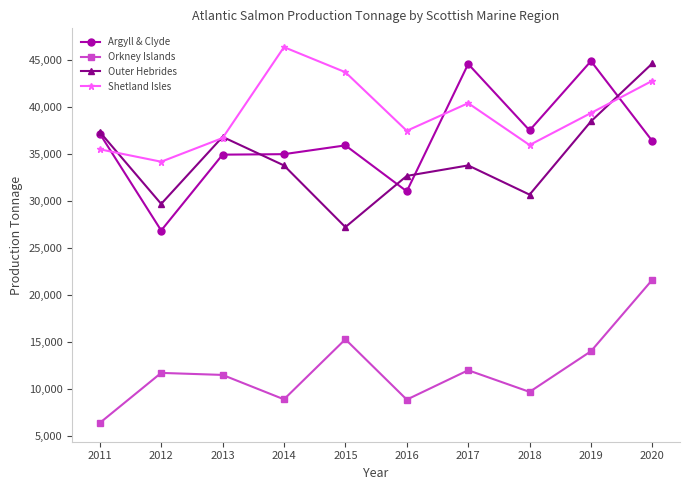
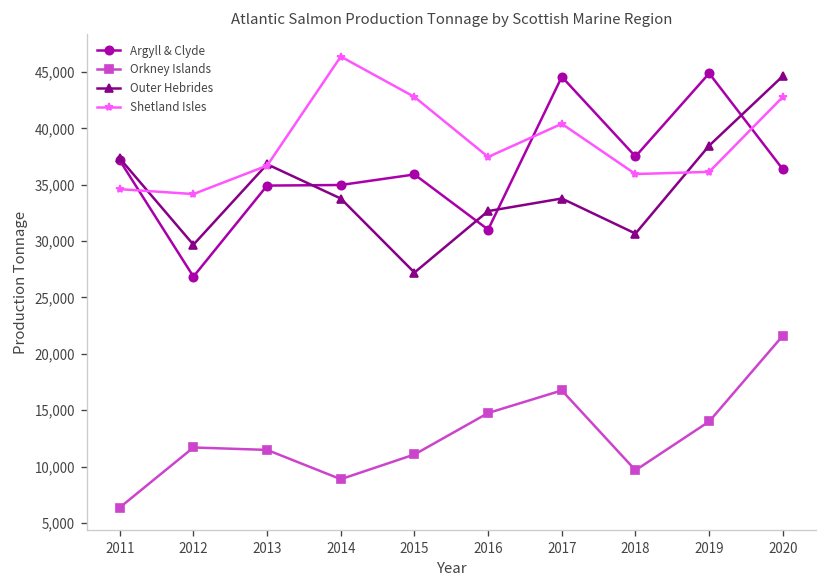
Shetland Isles, 2011: 35,500 -> 34,600
Orkney Islands, 2015: 15,000 -> 11,000
Shetland Isles, 2015: 44,000 -> 43,000
Orkney Islands, 2016: 9,000 -> 15,000
Orkney Islands, 2017: 12,000 -> 17,000
Shetland Isles, 2019: 39,000 -> 36,000
